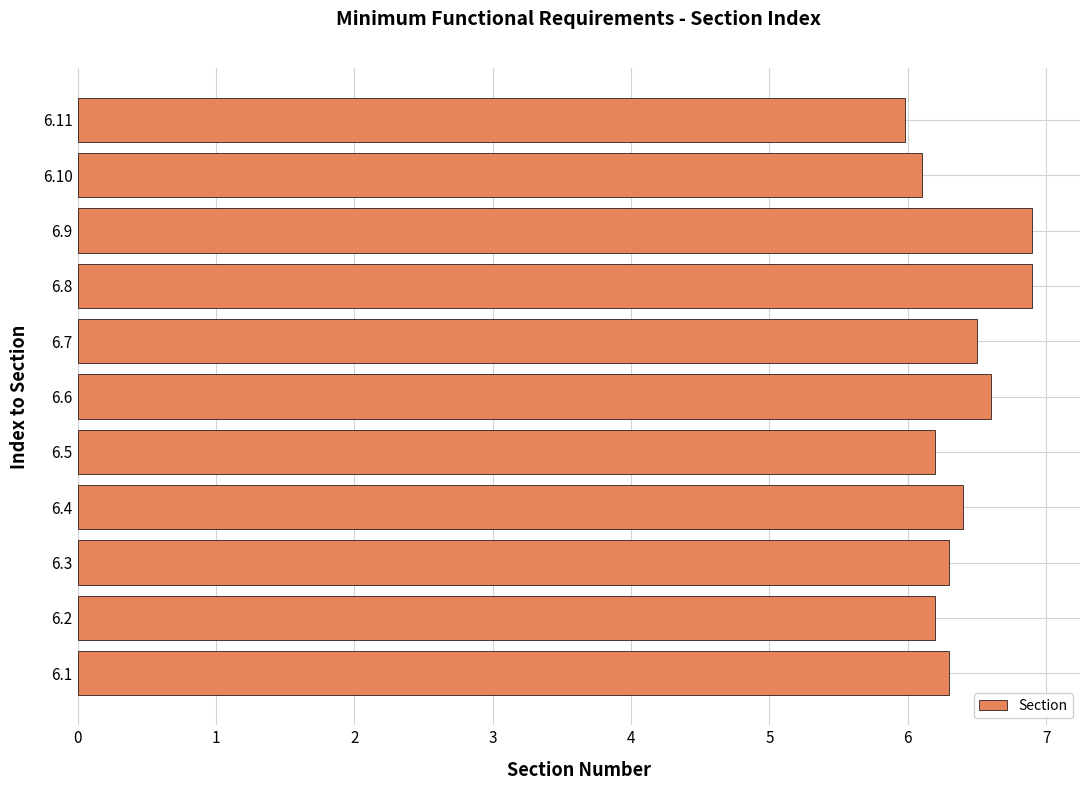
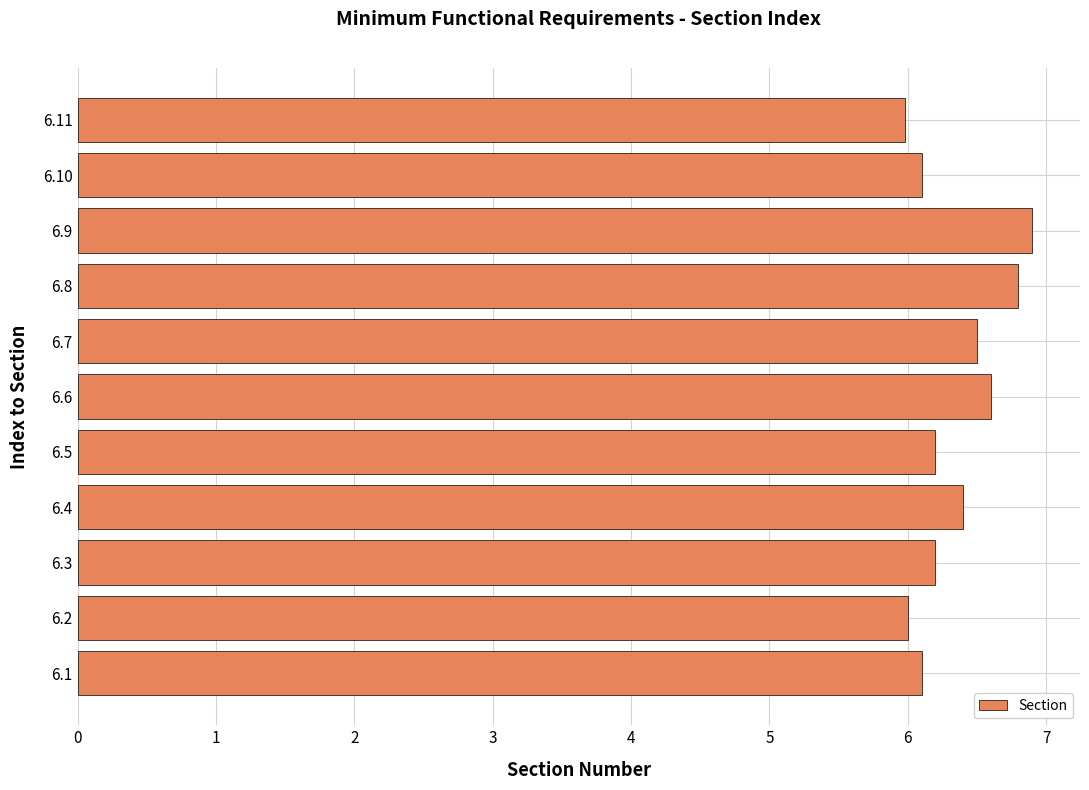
6.8: 6.9 -> 6.8
6.3: 6.3 -> 6.2
6.2: 6.2 -> 6.0
6.1: 6.3 -> 6.1
